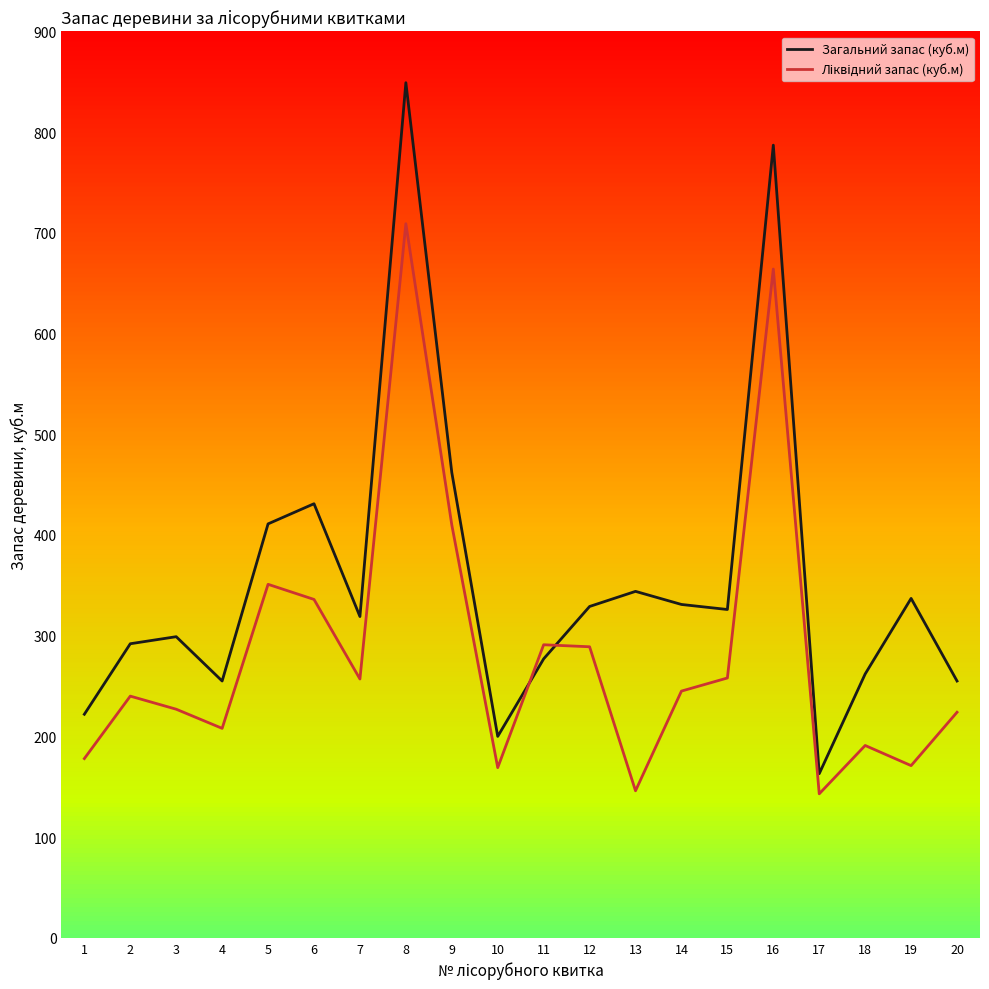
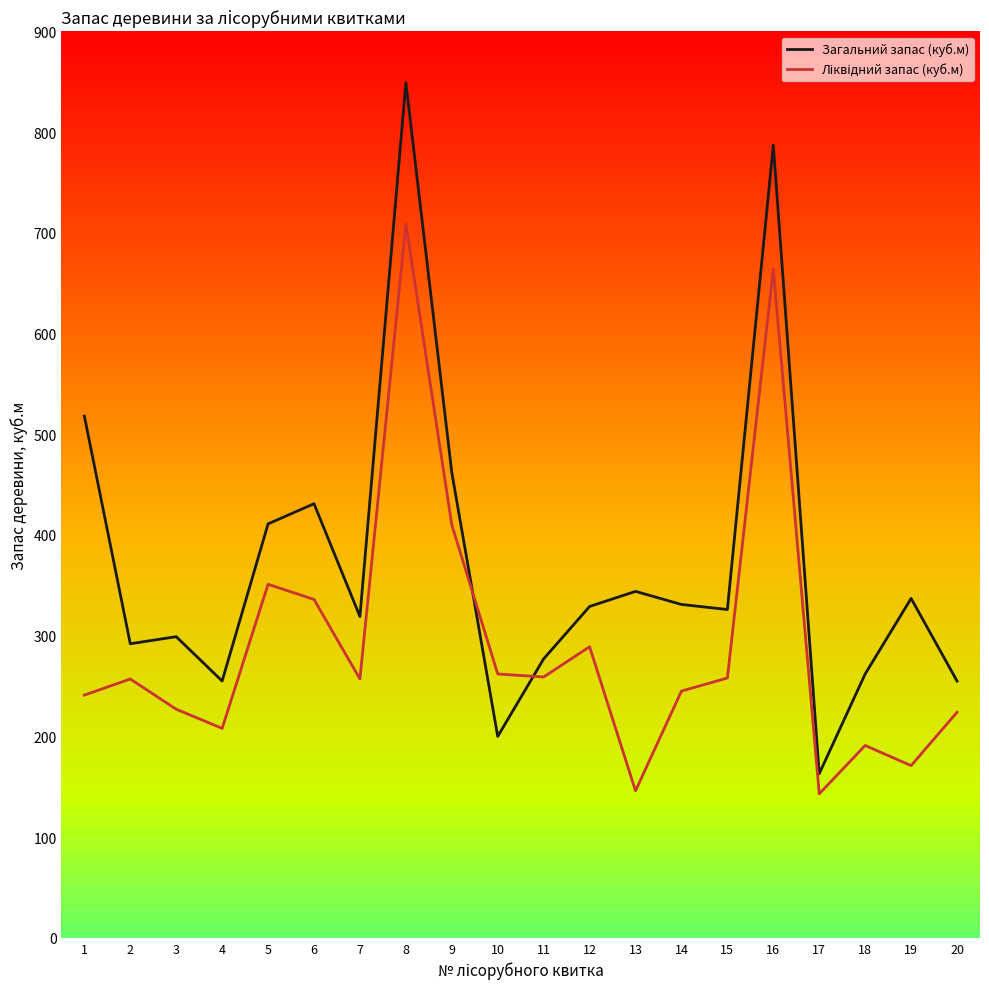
Загальний запас (куб.м), 1: 222 -> 518
Ліквідний запас (куб.м), 1: 178 -> 241
Ліквідний запас (куб.м), 2: 240 -> 257
Ліквідний запас (куб.м), 10: 169 -> 262
Ліквідний запас (куб.м), 11: 291 -> 259
